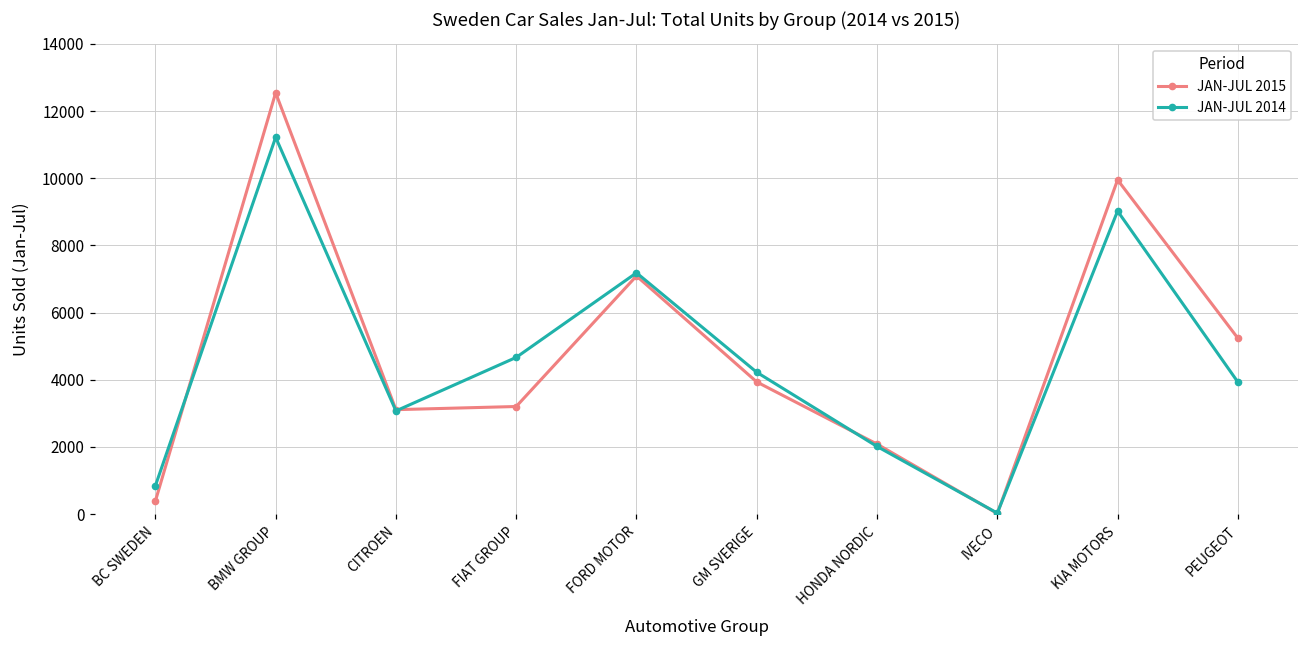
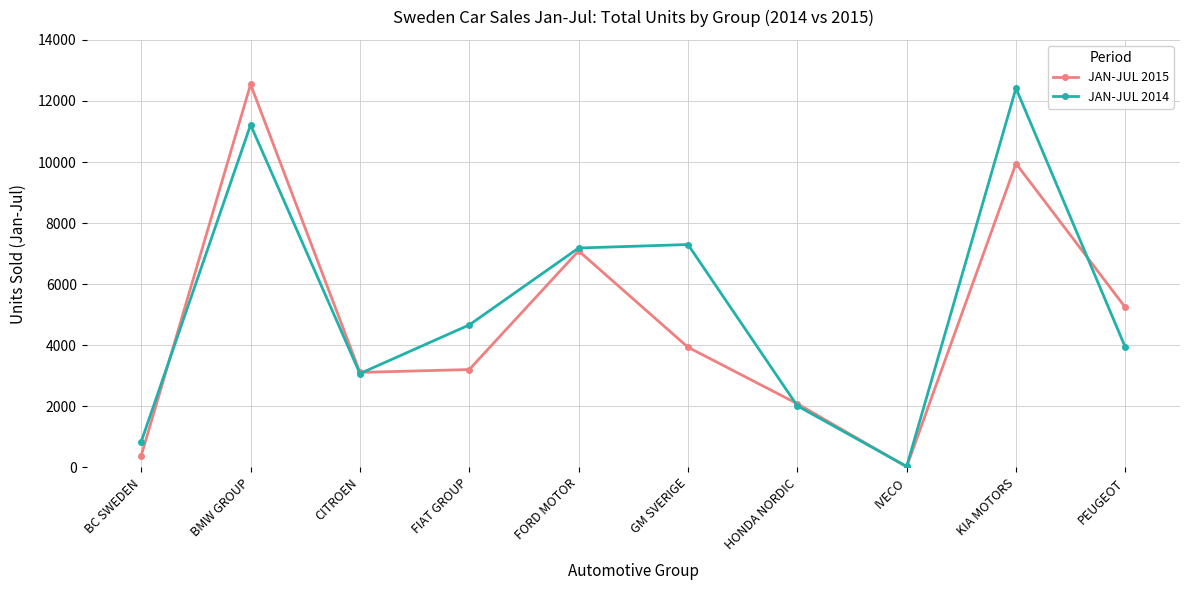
JAN-JUL 2014, GM SVERIGE: 4200 -> 7300
JAN-JUL 2014, KIA MOTORS: 9000 -> 12400
